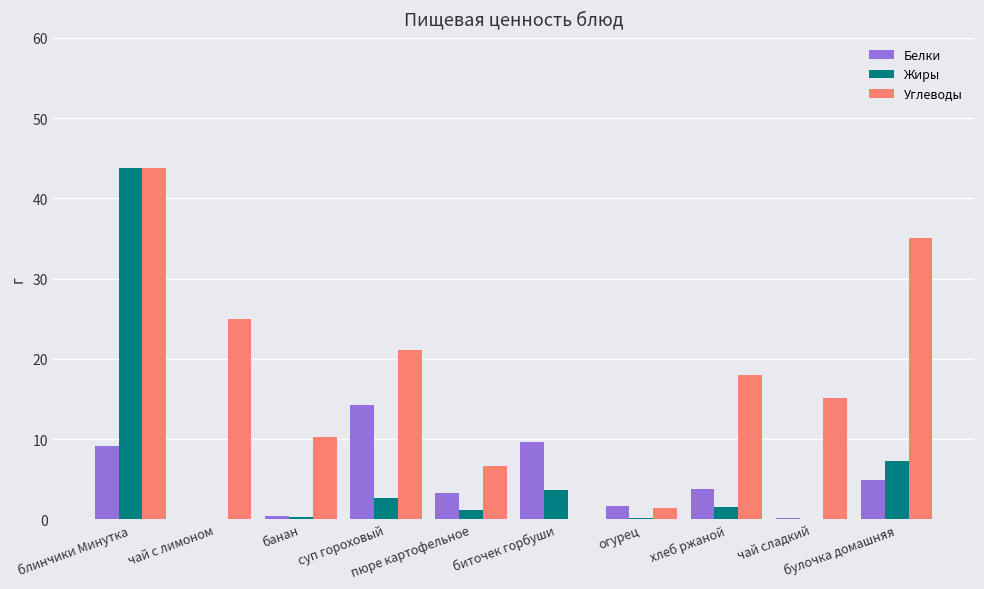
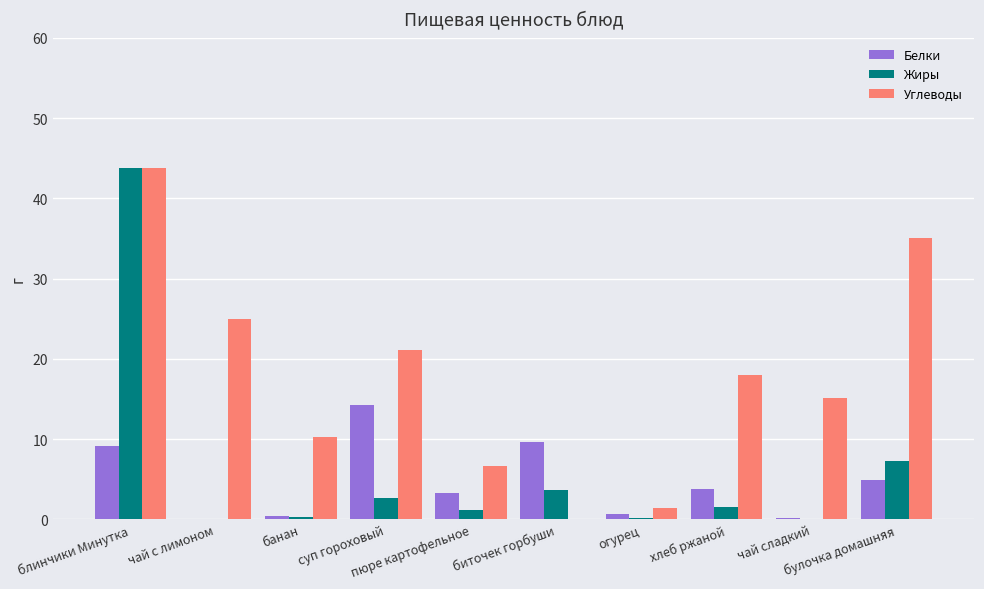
Белки, огурец: 2 -> 1
